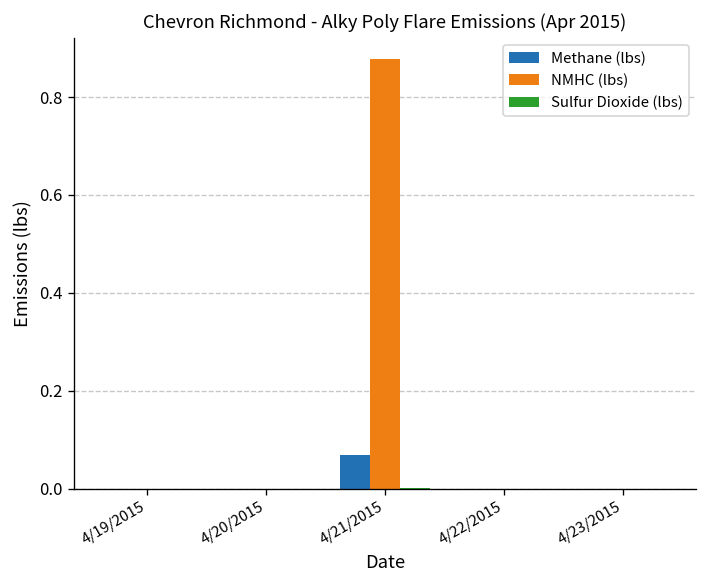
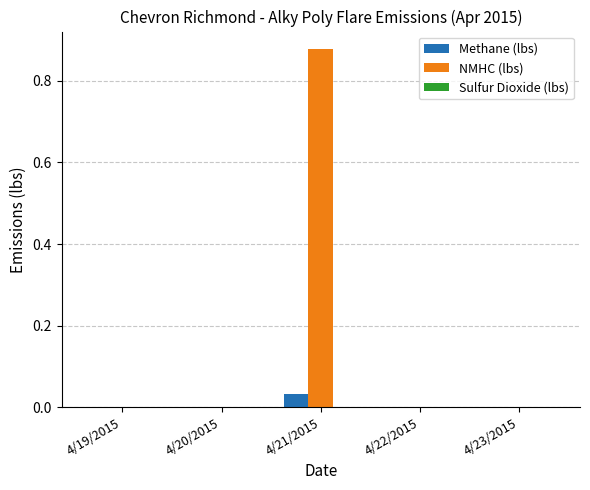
Methane (lbs), 4/21/2015: 0.07 -> 0.03
